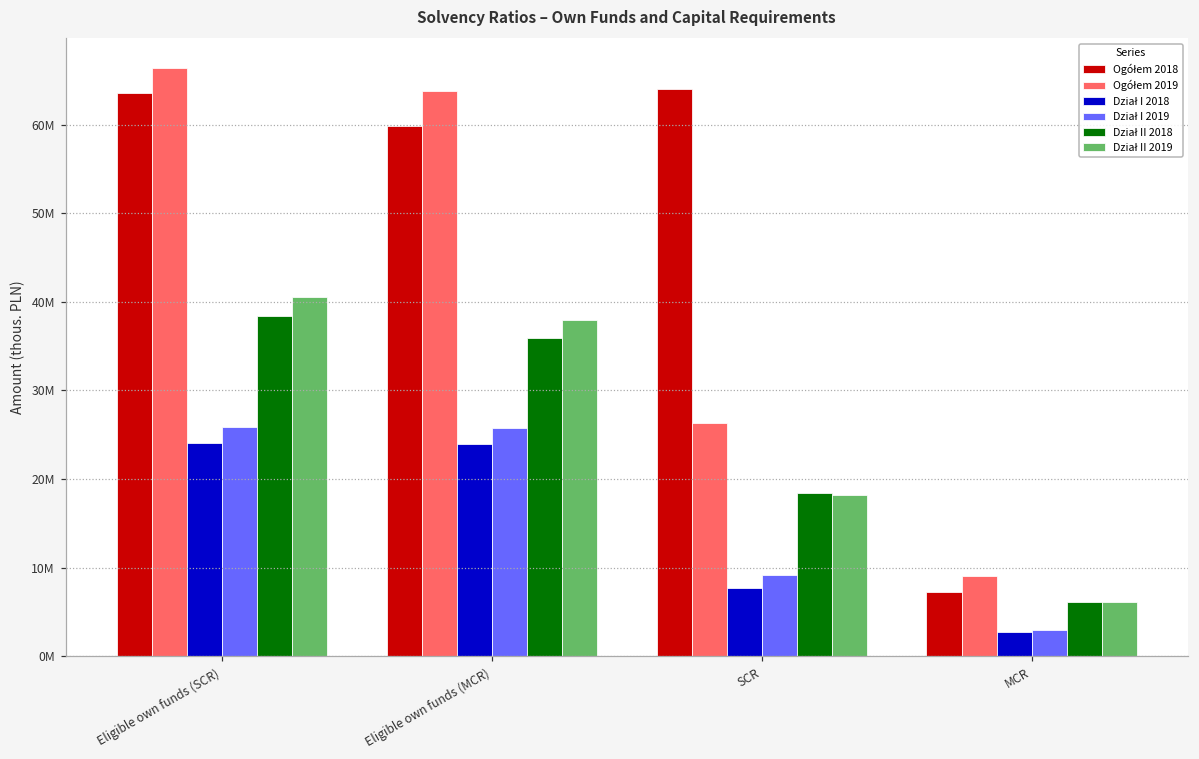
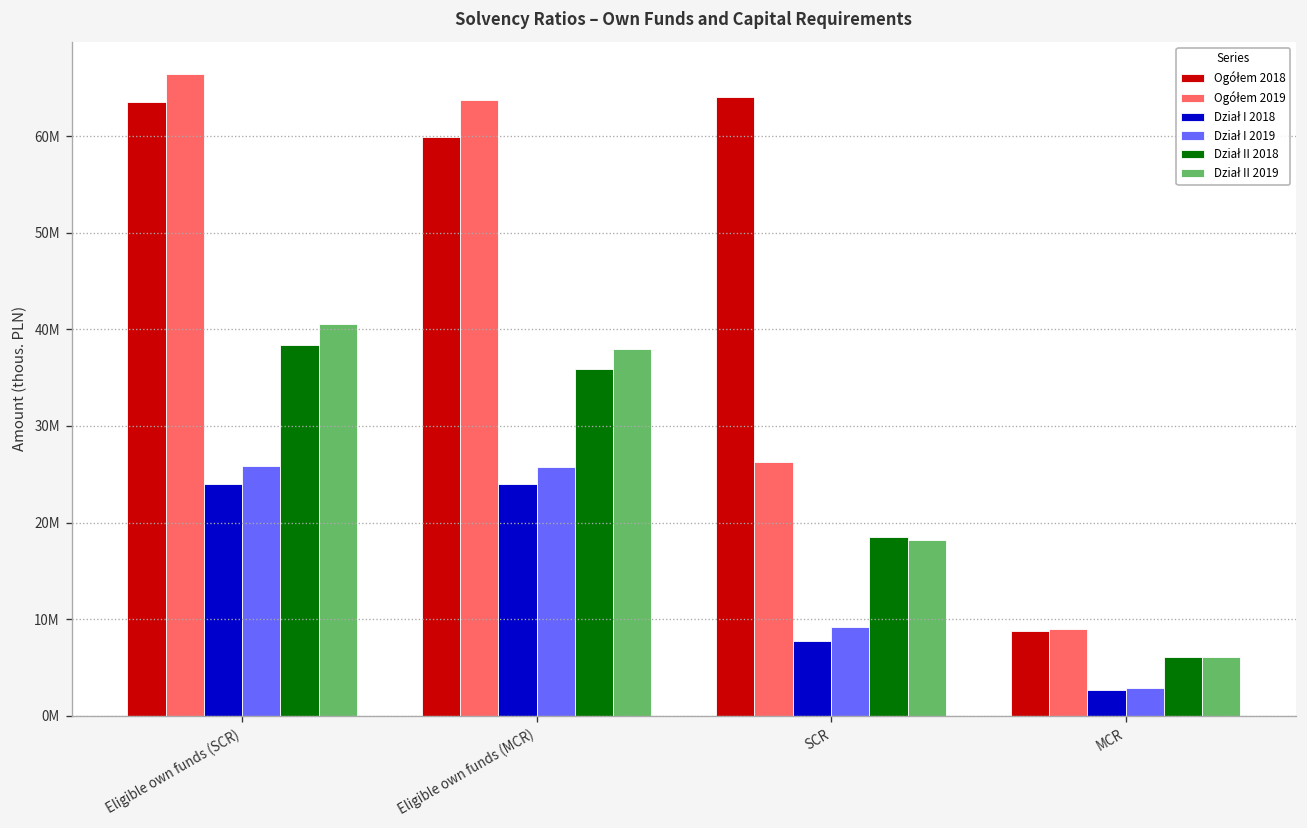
Ogółem 2018, MCR: 7000000 -> 9000000
